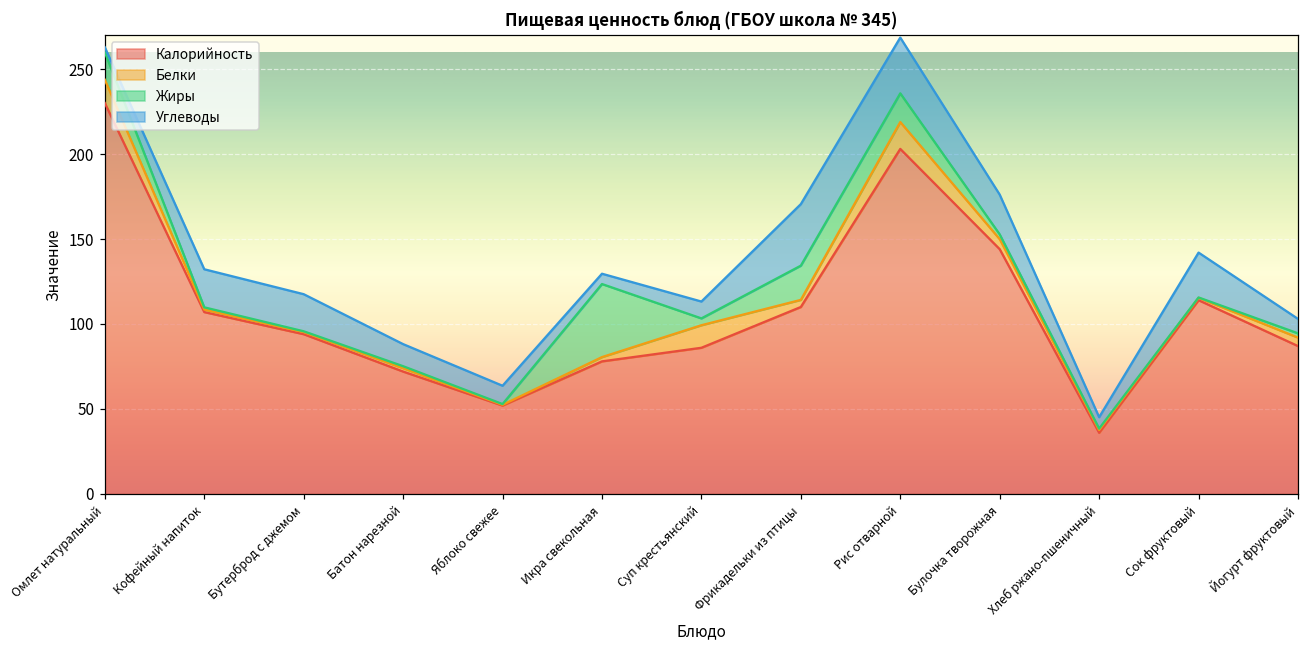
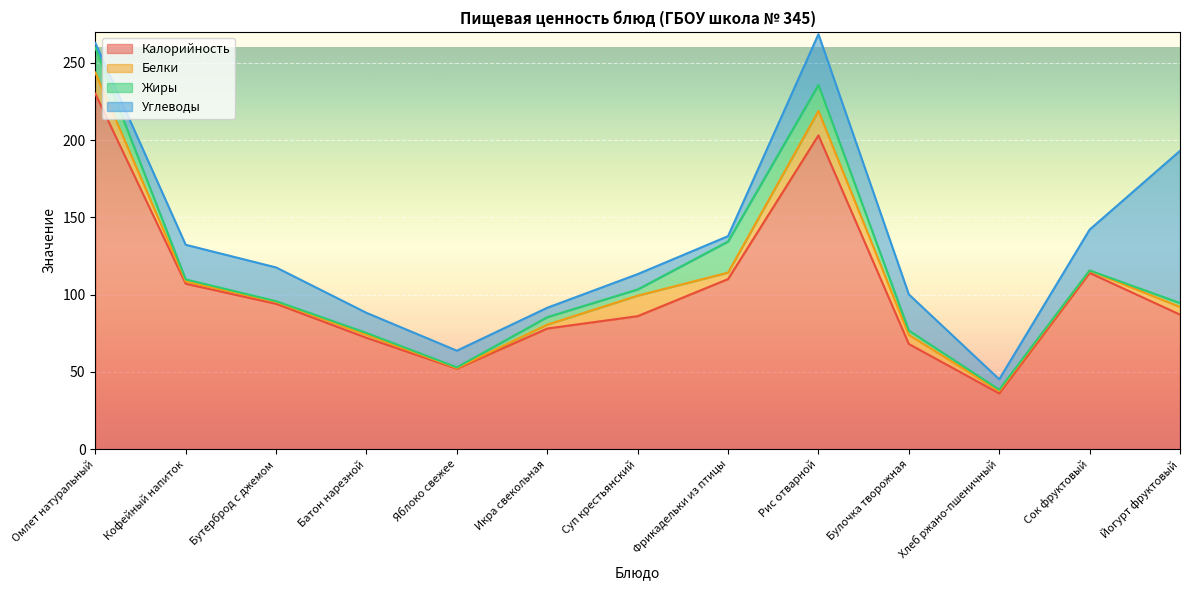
Жиры, Икра свекольная: 43 -> 5
Углеводы, Фрикадельки из птицы: 36 -> 3
Калорийность, Булочка творожная: 144 -> 68
Углеводы, Йогурт фруктовый: 9 -> 99
